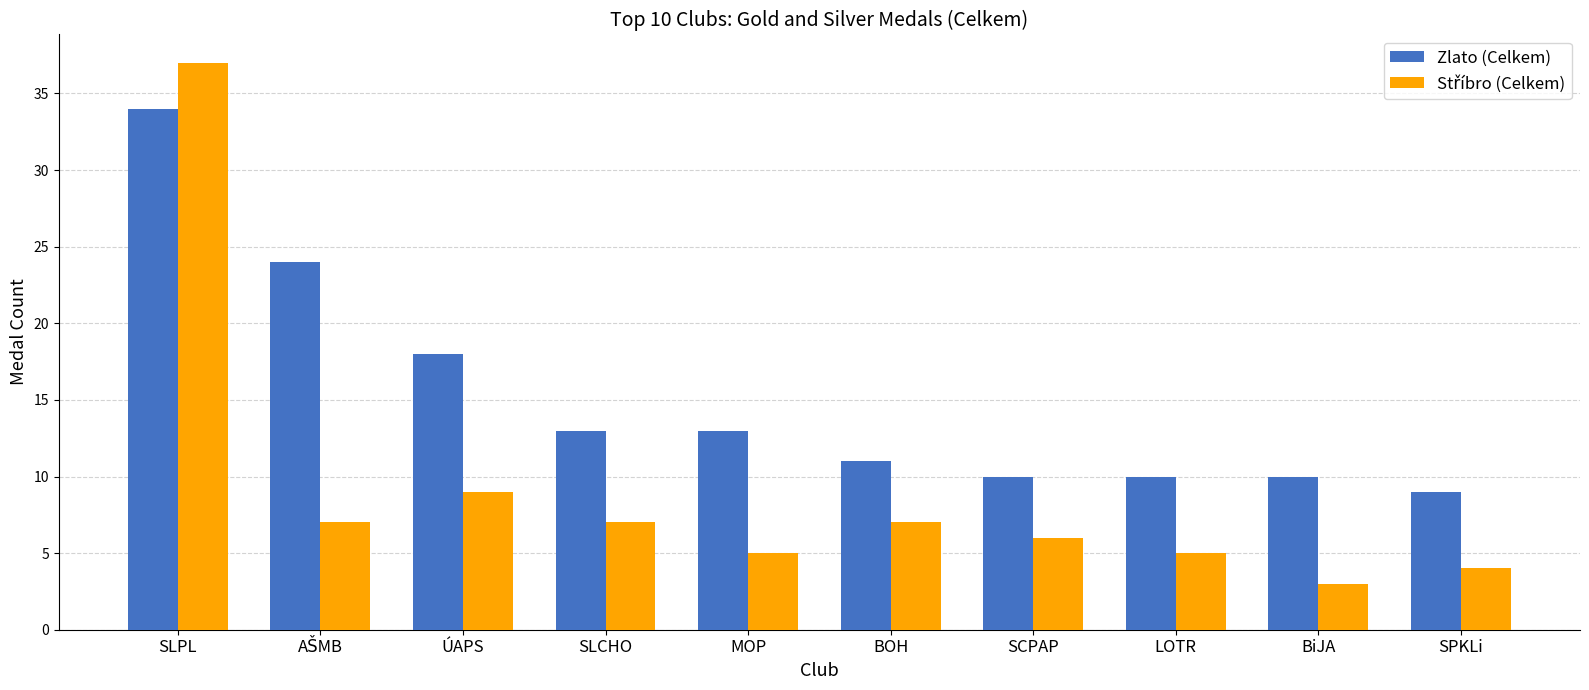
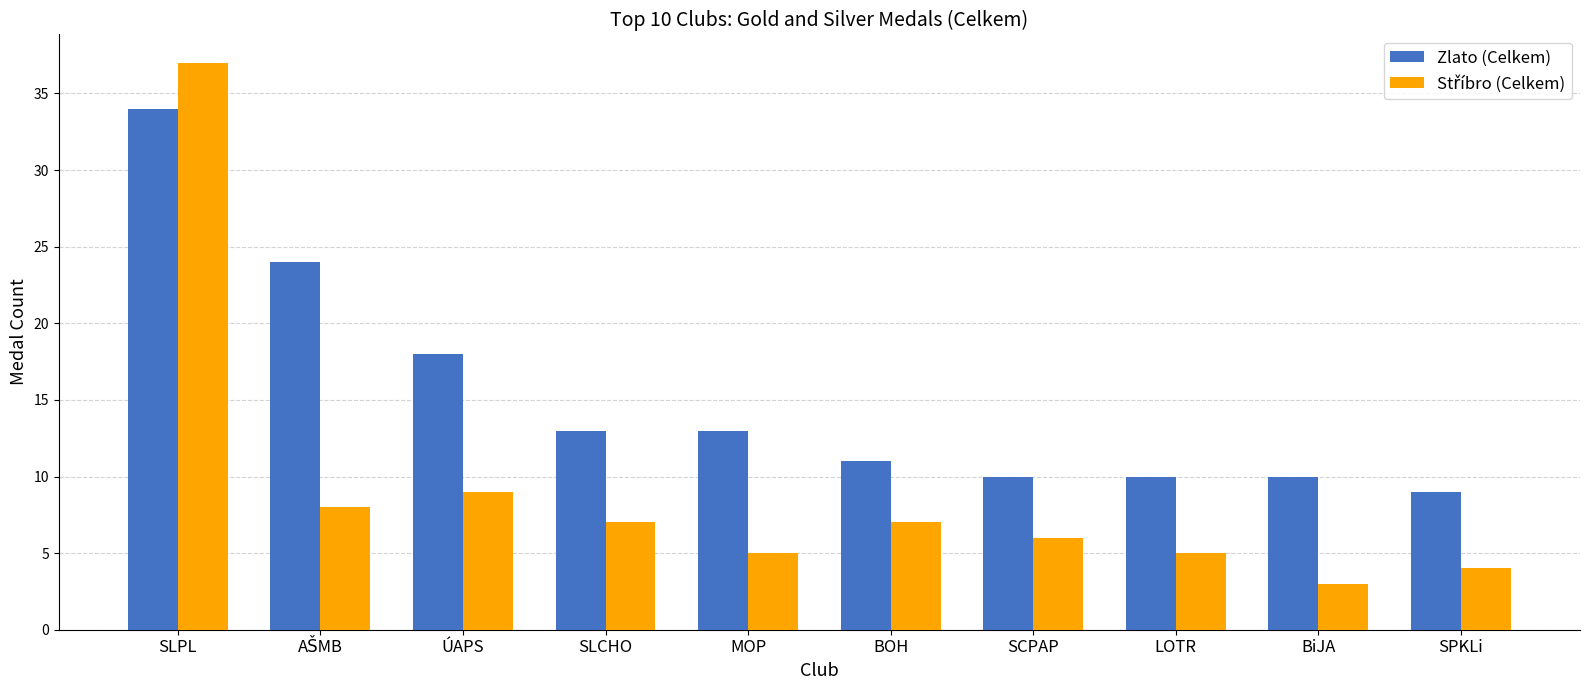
Stříbro (Celkem), AŠMB: 7 -> 8
